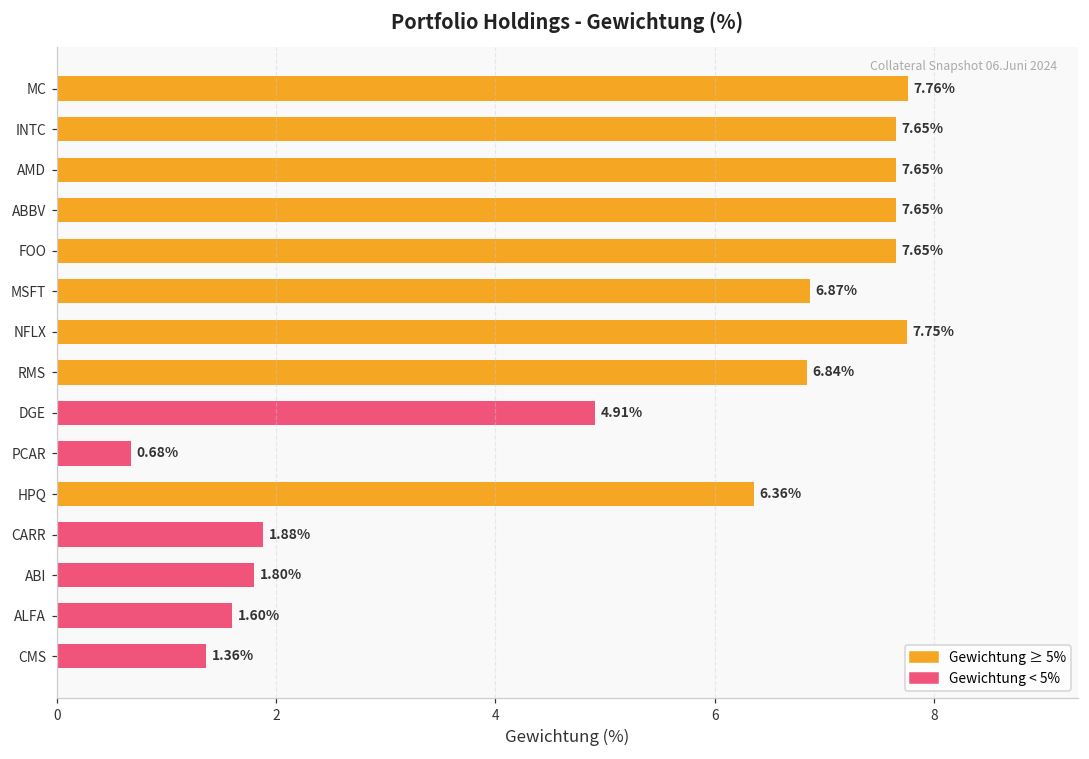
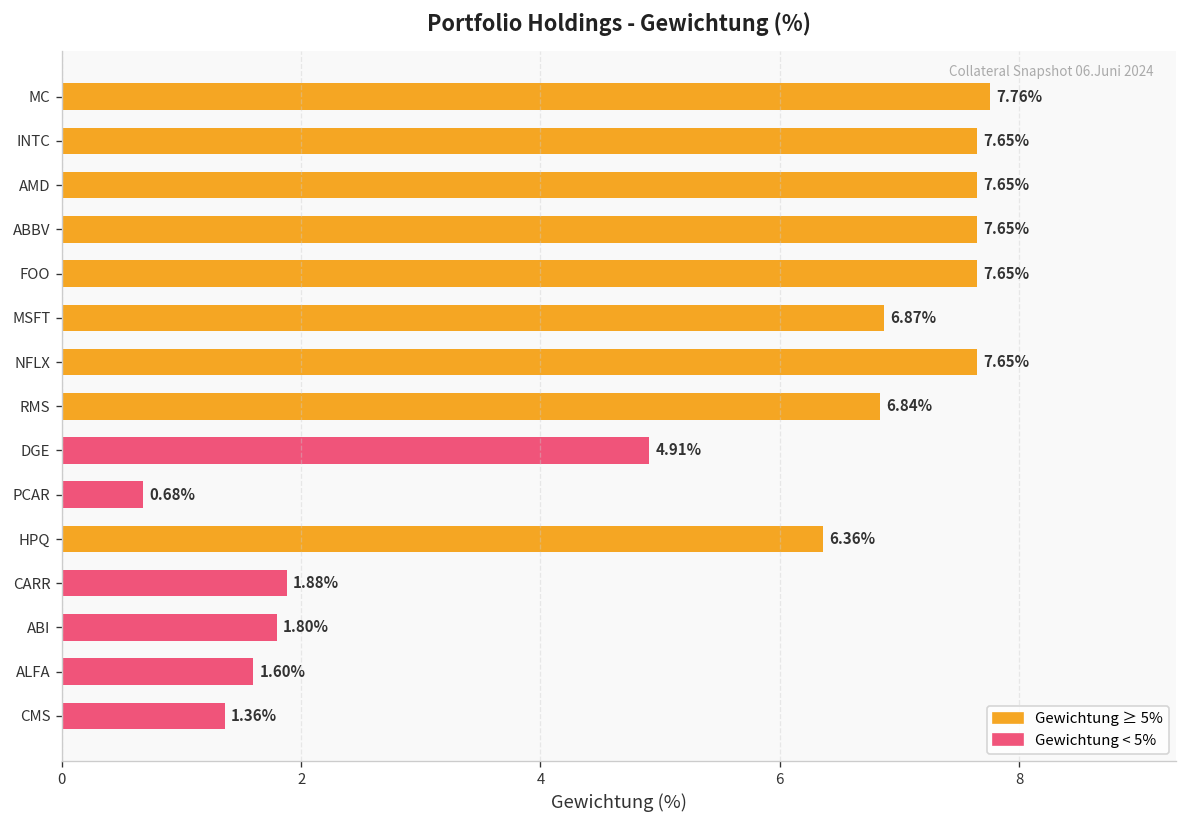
NFLX: 7.75% -> 7.65%
